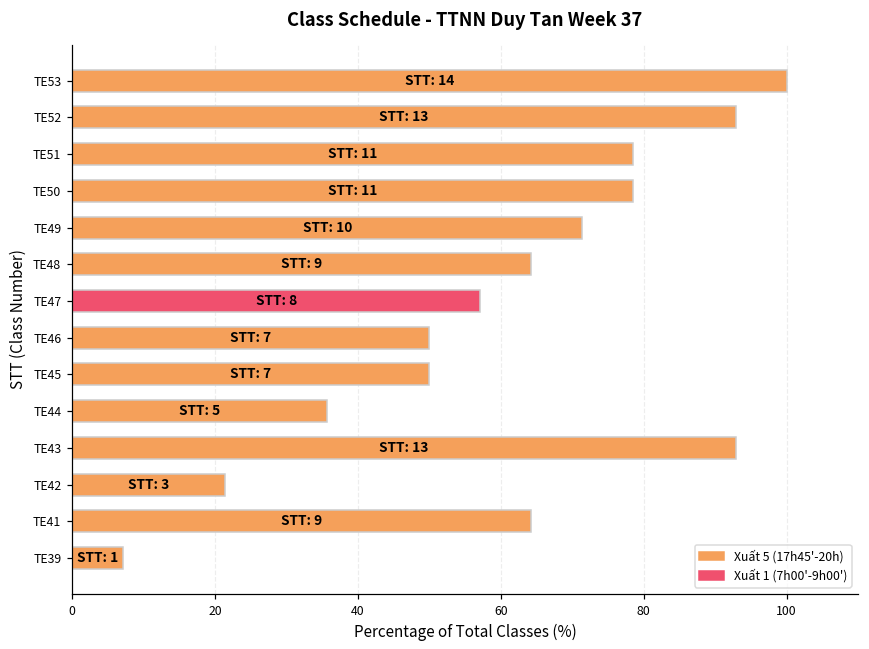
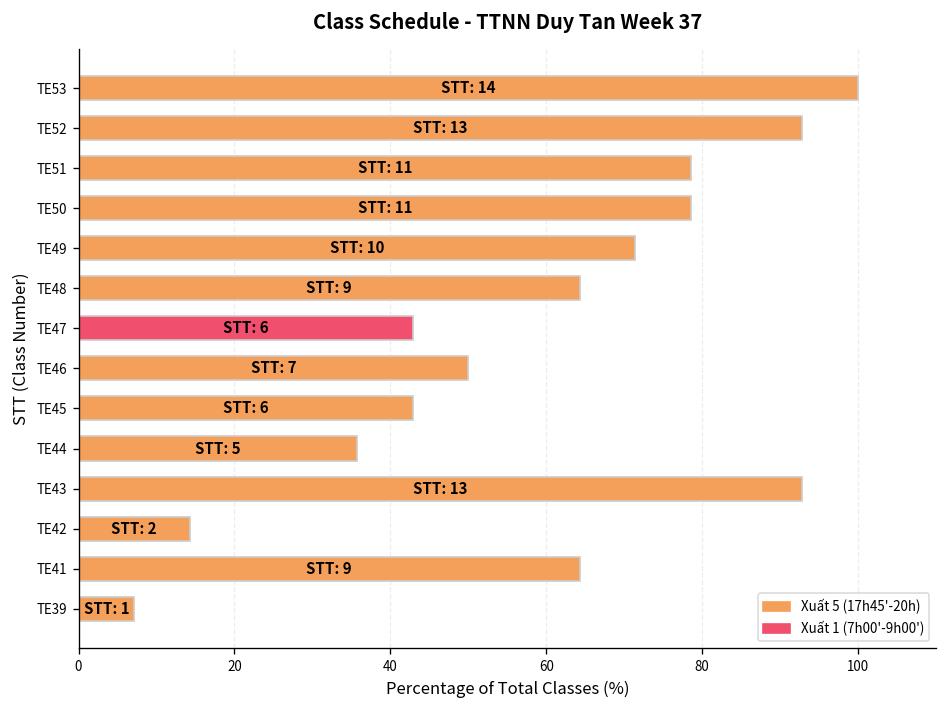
TE47: 8 -> 6
TE45: 7 -> 6
TE42: 3 -> 2
